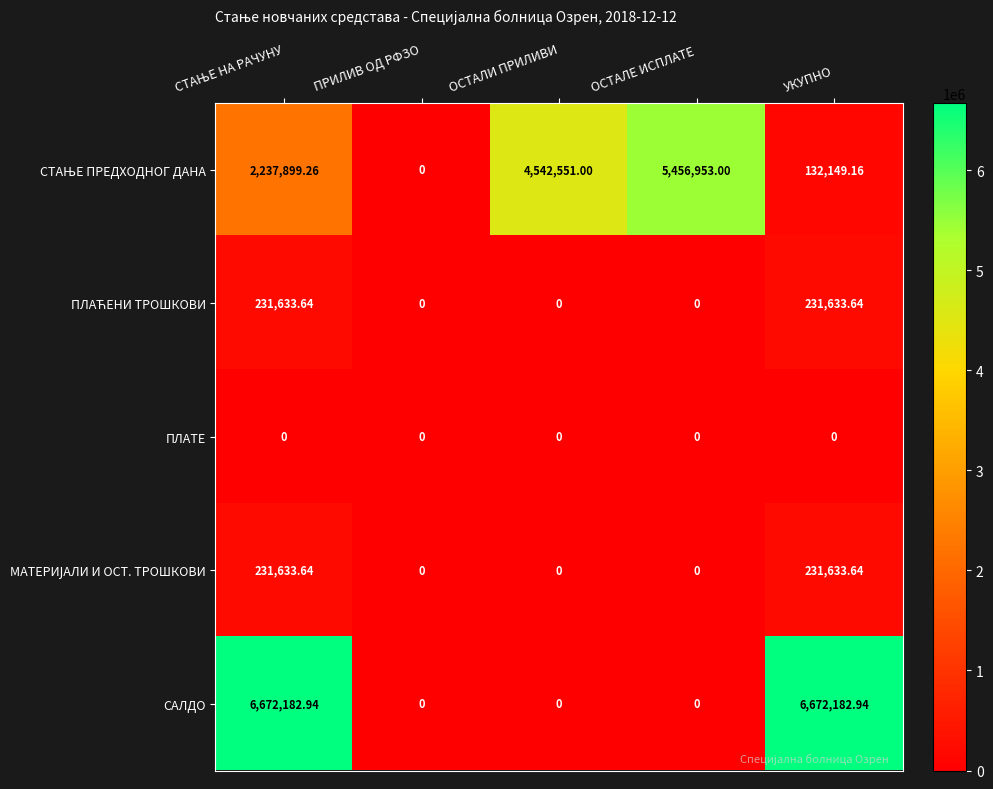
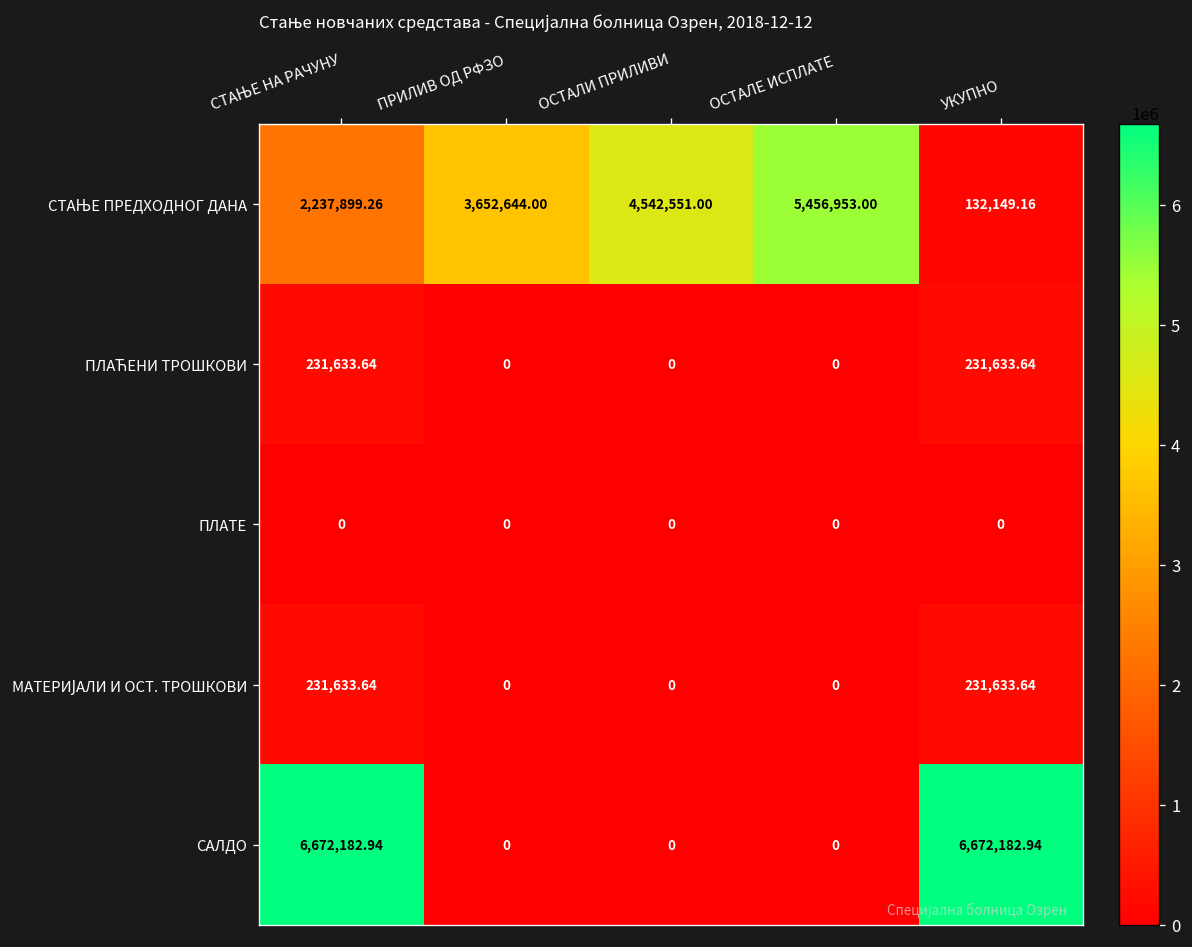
СТАЊЕ ПРЕДХОДНОГ ДАНА, ПРИЛИВ ОД РФЗО: 0 -> 3,652,644.00
